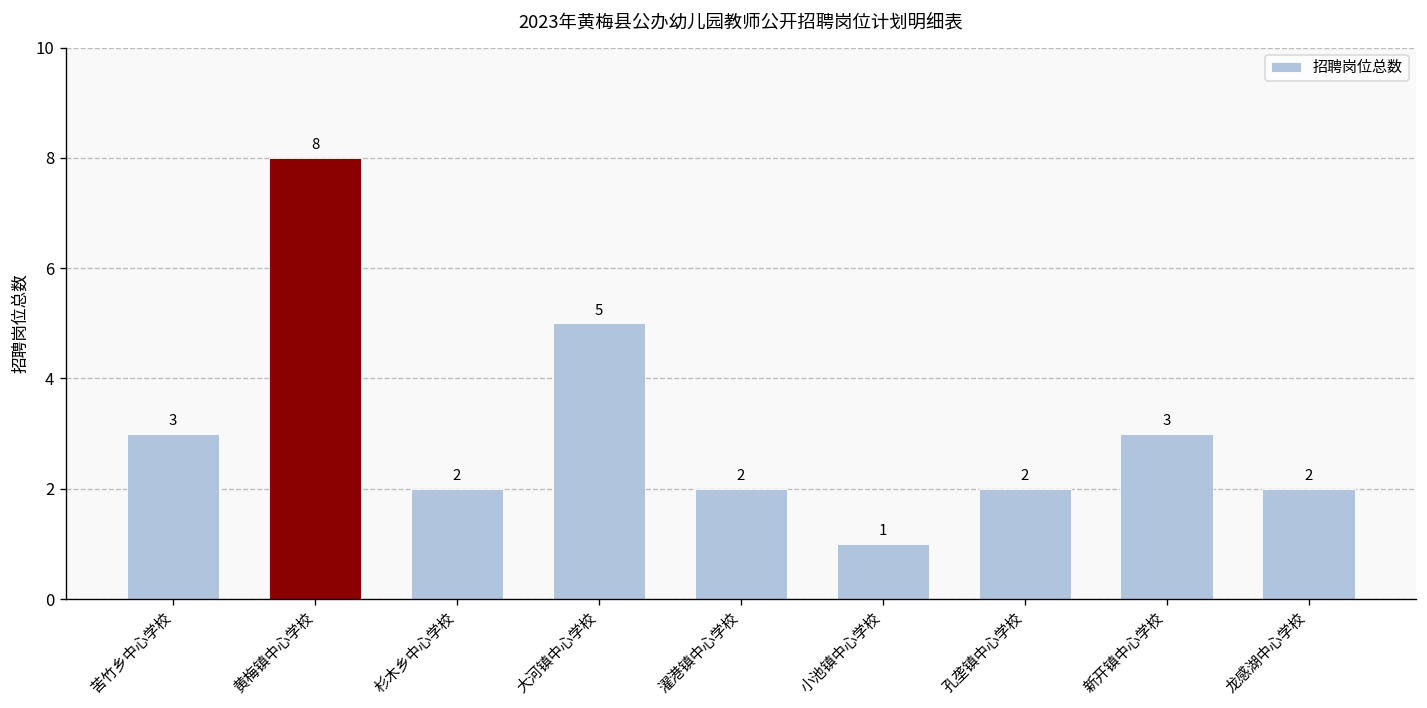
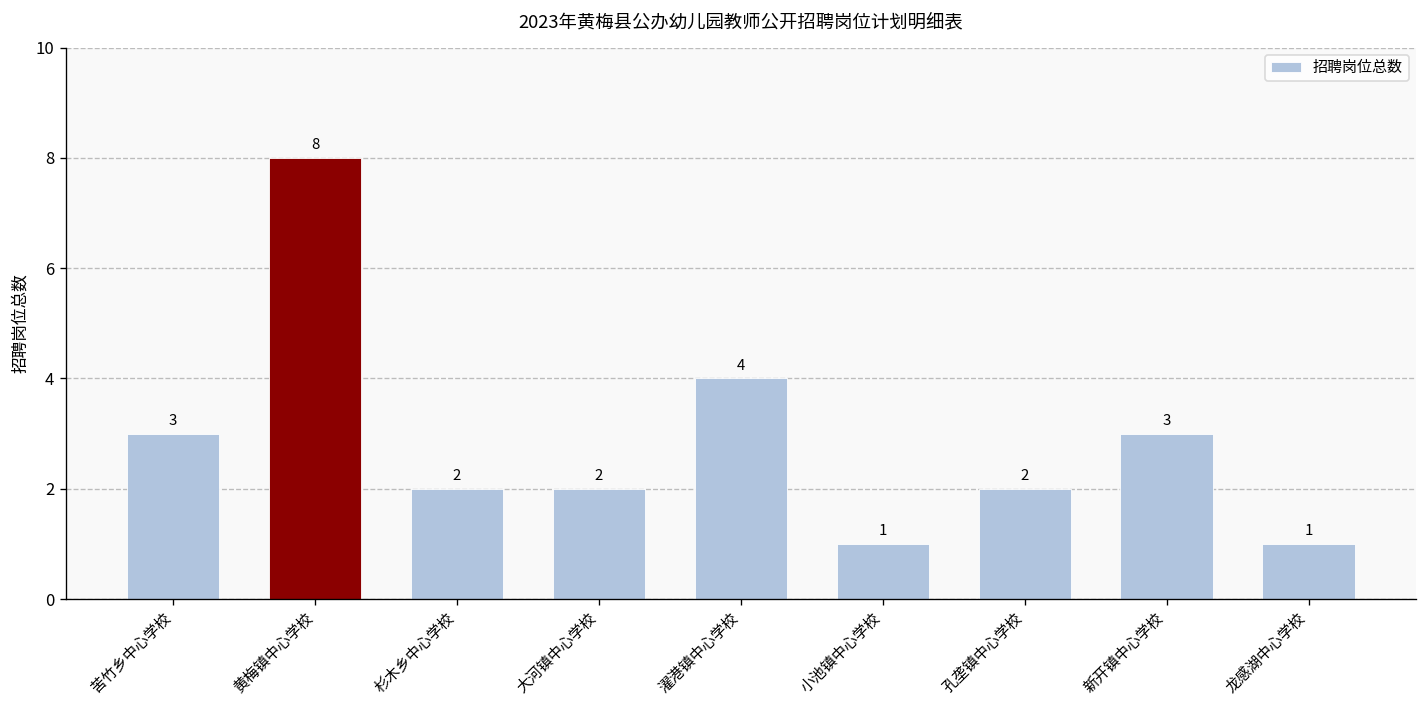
大河镇中心学校: 5 -> 2
濯港镇中心学校: 2 -> 4
龙感湖中心学校: 2 -> 1
